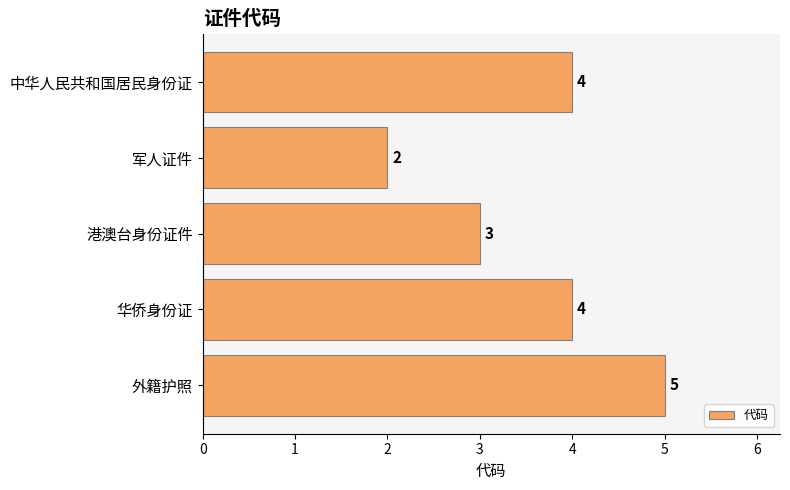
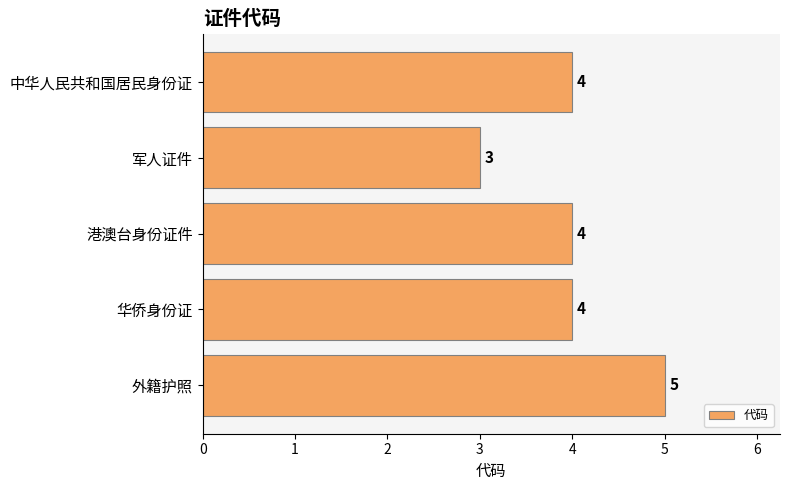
军人证件: 2 -> 3
港澳台身份证件: 3 -> 4
